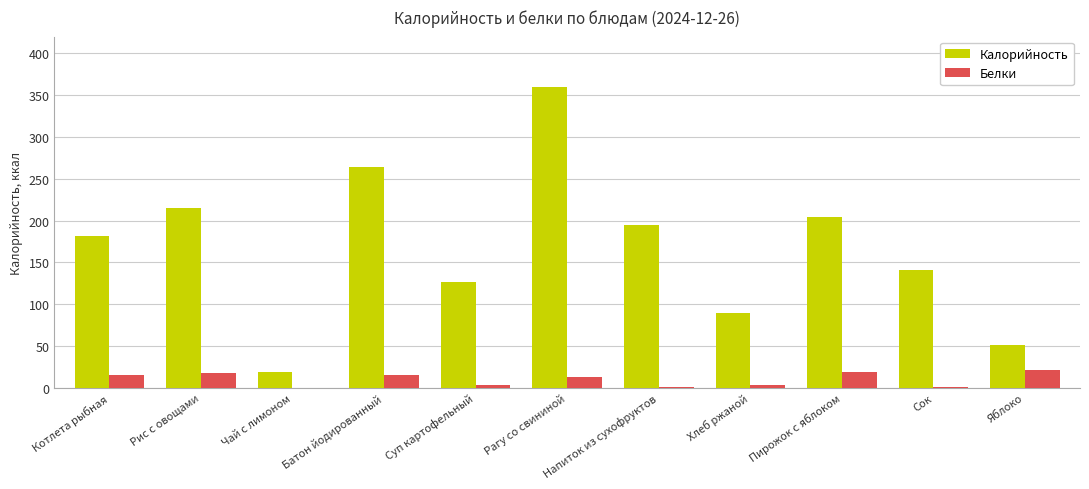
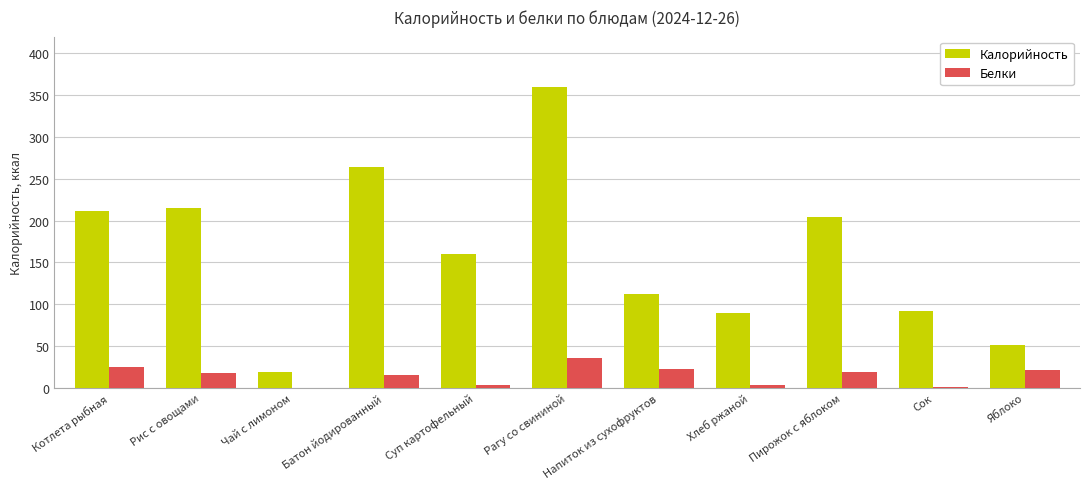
Калорийность, Котлета рыбная: 180 -> 210
Белки, Котлета рыбная: 10 -> 20
Калорийность, Суп картофельный: 130 -> 160
Белки, Рагу со свининой: 10 -> 40
Калорийность, Напиток из сухофруктов: 190 -> 110
Белки, Напиток из сухофруктов: 0 -> 20
Калорийность, Сок: 140 -> 90
